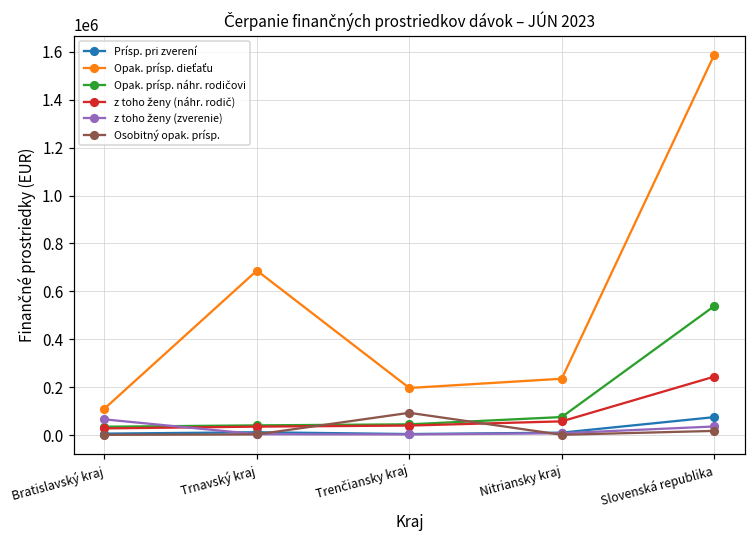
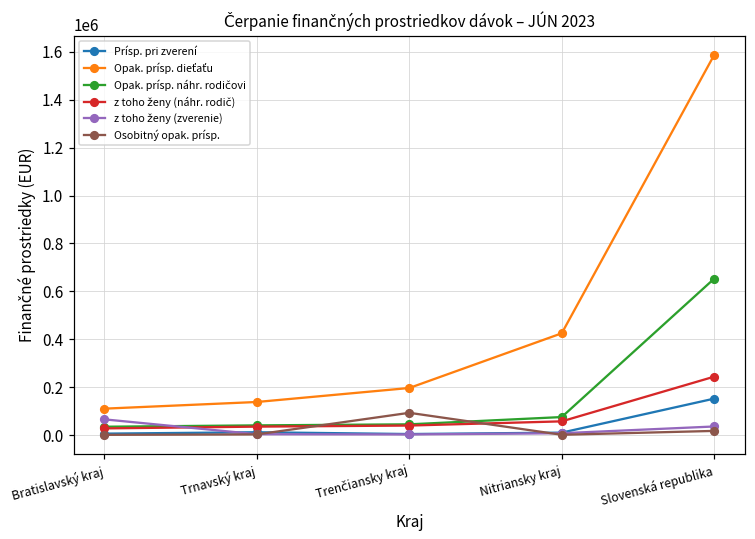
Opak. prísp. dieťaťu, Trnavský kraj: 690000 -> 140000
Opak. prísp. dieťaťu, Nitriansky kraj: 240000 -> 420000
Prísp. pri zverení, Slovenská republika: 70000 -> 150000
Opak. prísp. náhr. rodičovi, Slovenská republika: 540000 -> 650000
